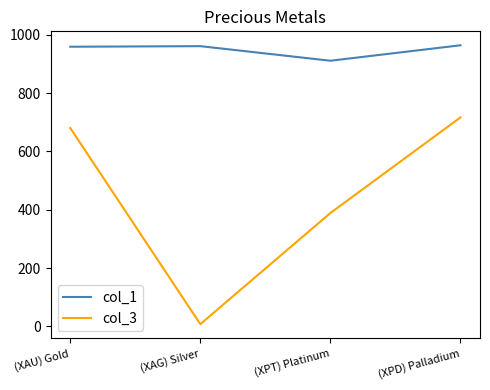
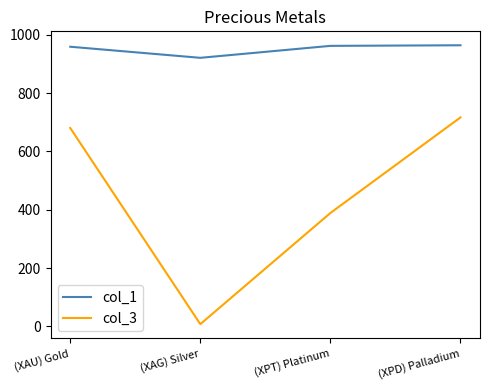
col_1, (XAG) Silver: 960 -> 920
col_1, (XPT) Platinum: 910 -> 960
